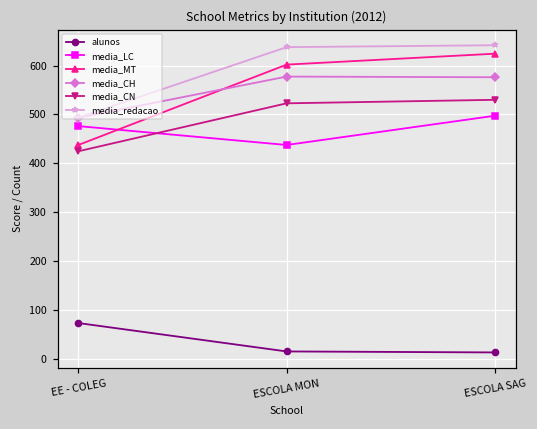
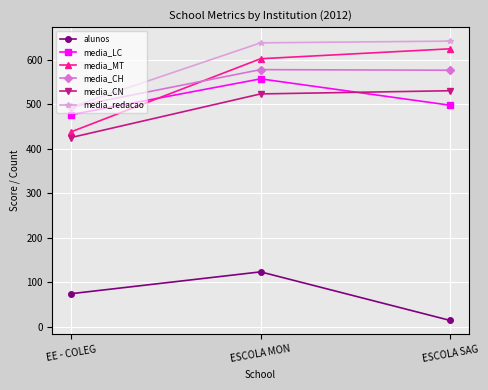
alunos, ESCOLA MON: 20 -> 120
media_LC, ESCOLA MON: 440 -> 560
